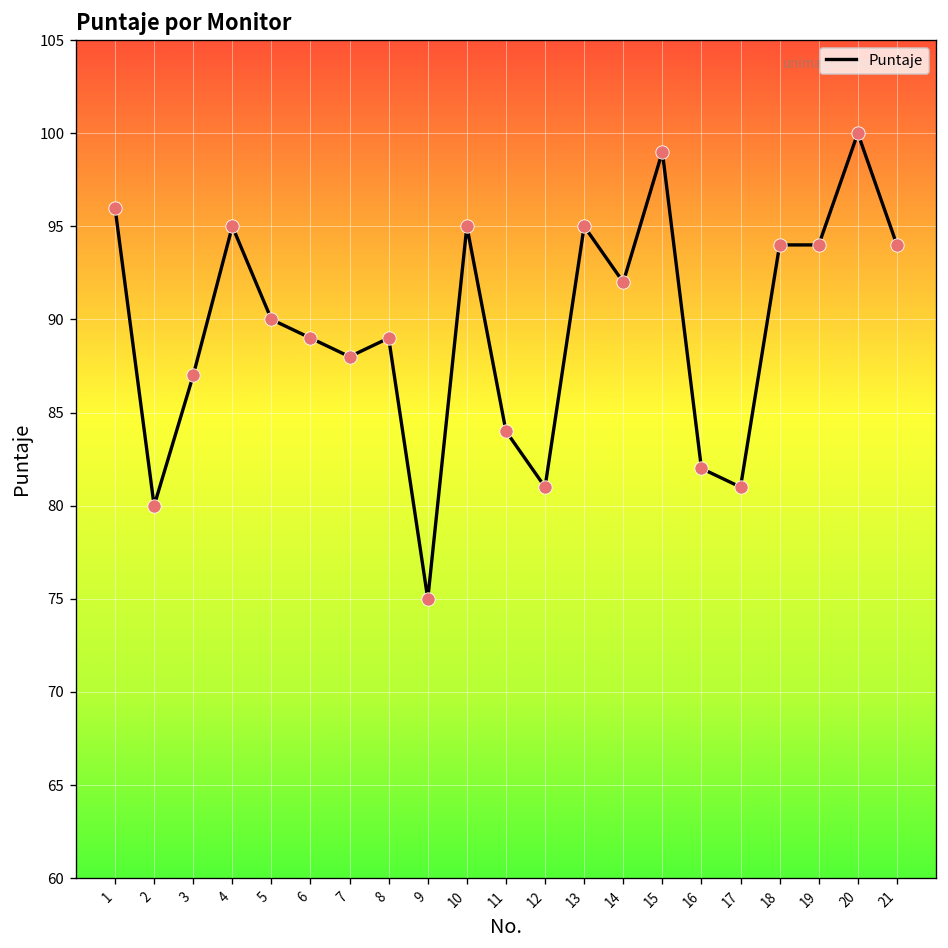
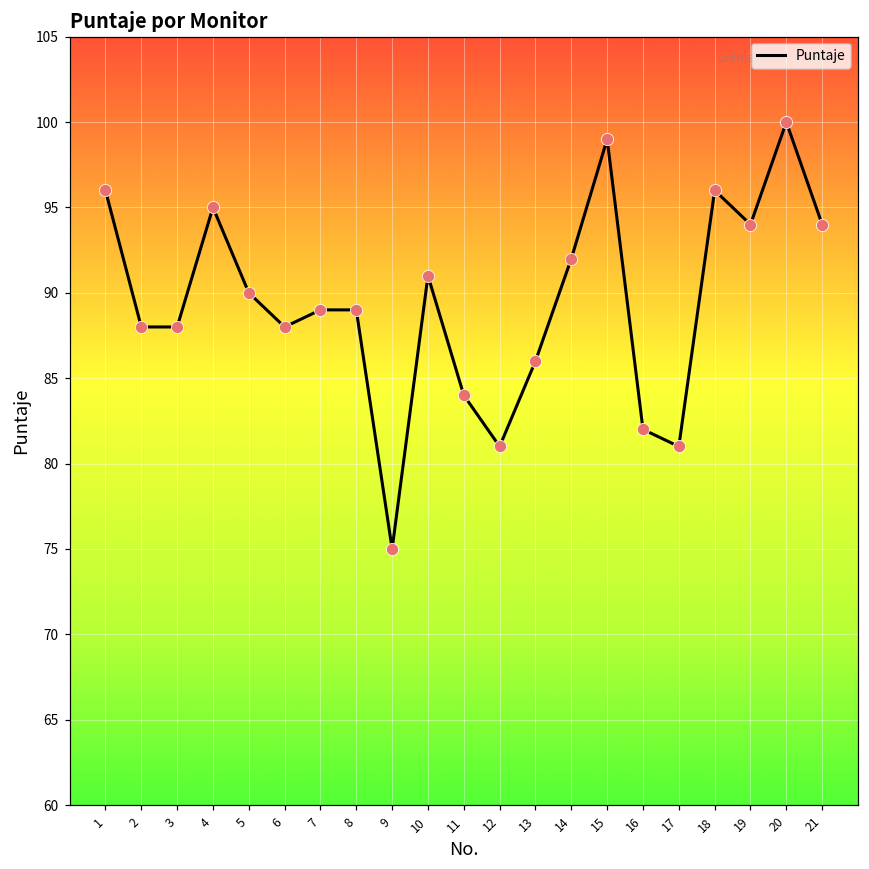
2: 80 -> 88
3: 87 -> 88
6: 89 -> 88
7: 88 -> 89
10: 95 -> 91
13: 95 -> 86
18: 94 -> 96
